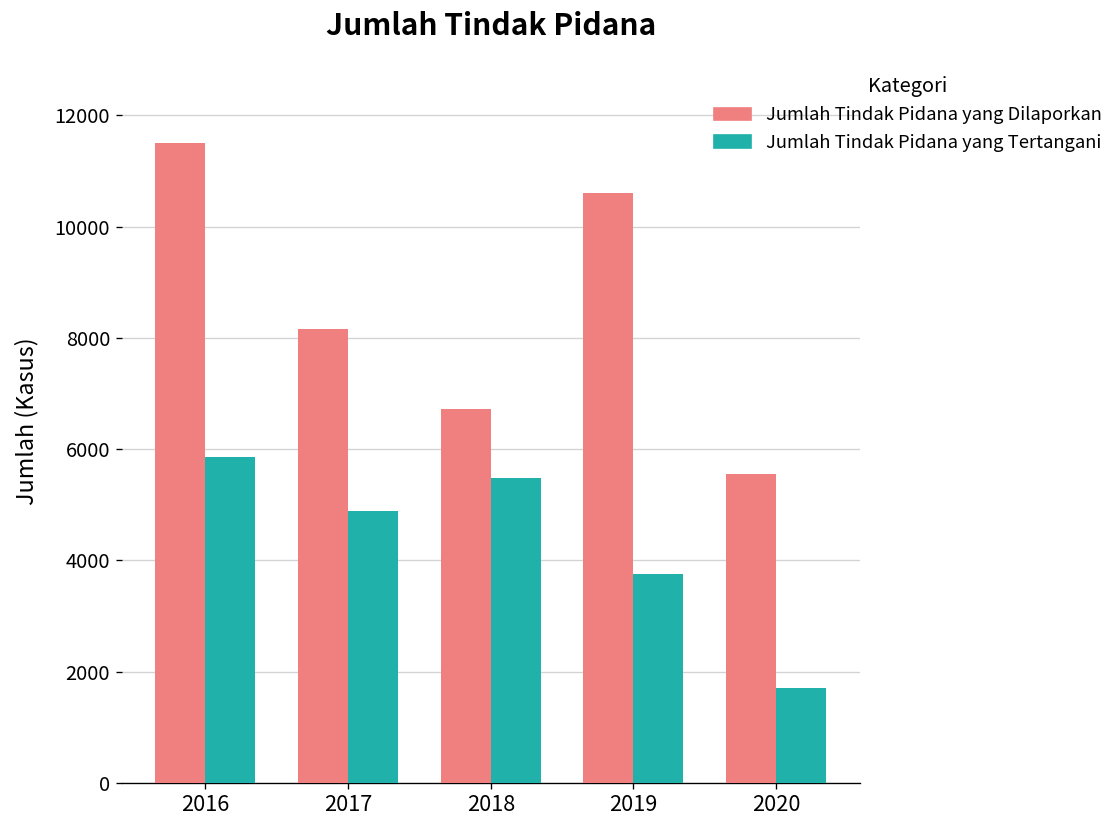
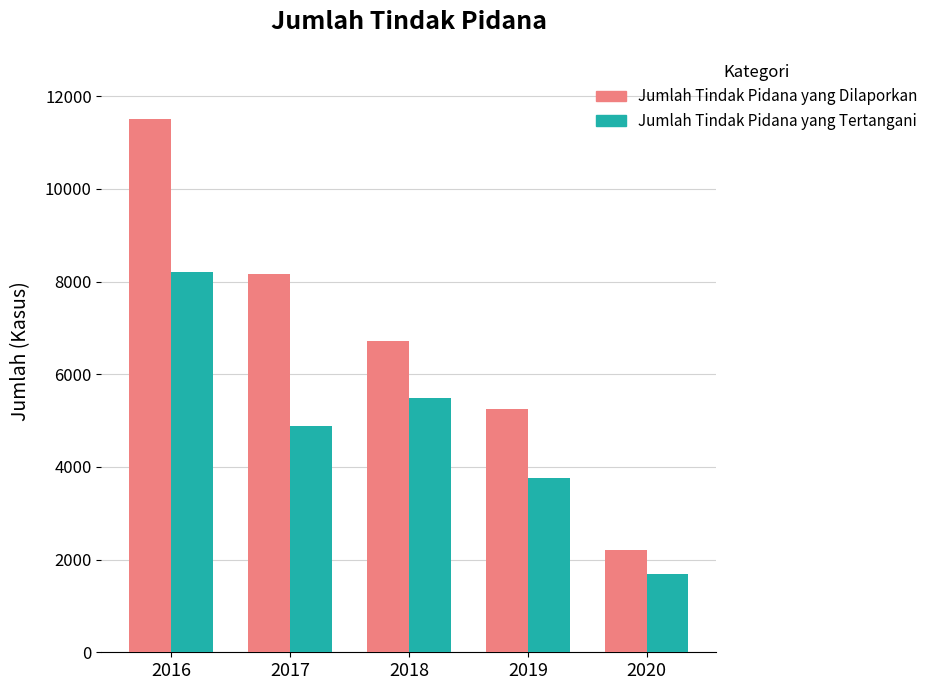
Jumlah Tindak Pidana yang Tertangani, 2016: 5900 -> 8200
Jumlah Tindak Pidana yang Dilaporkan, 2019: 10600 -> 5300
Jumlah Tindak Pidana yang Dilaporkan, 2020: 5500 -> 2200
